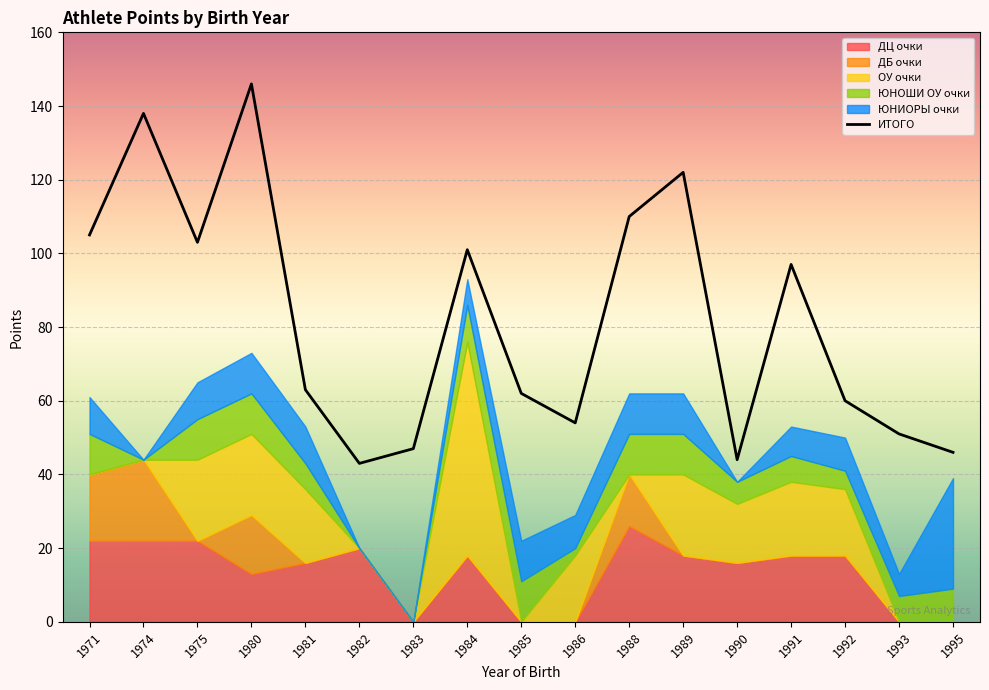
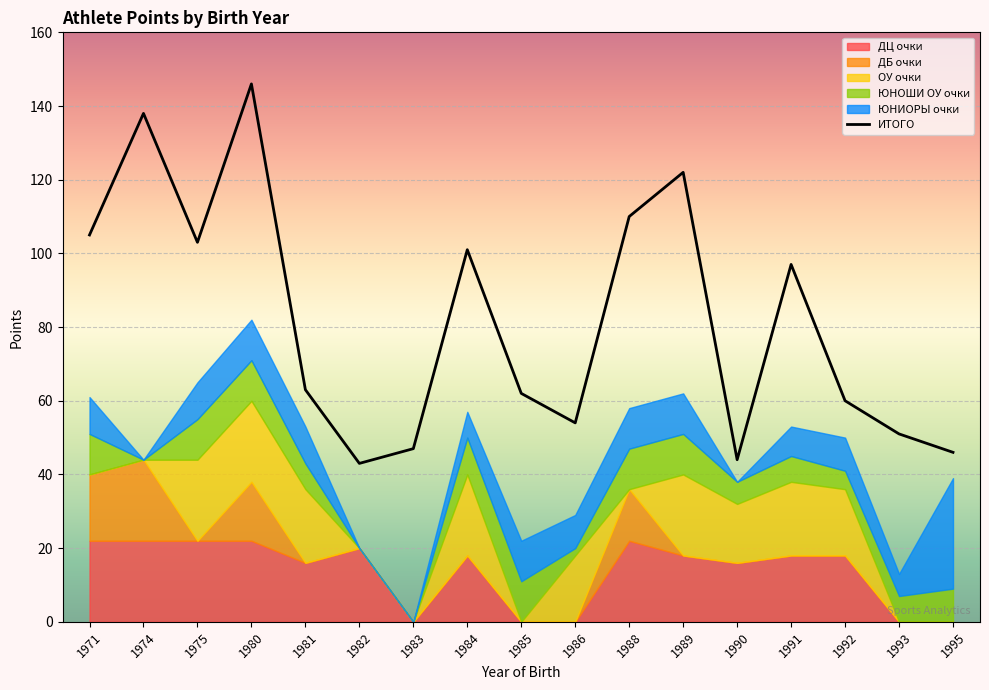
ДЦ очки, 1980: 13 -> 22
ОУ очки, 1984: 58 -> 22
ДЦ очки, 1988: 26 -> 22
